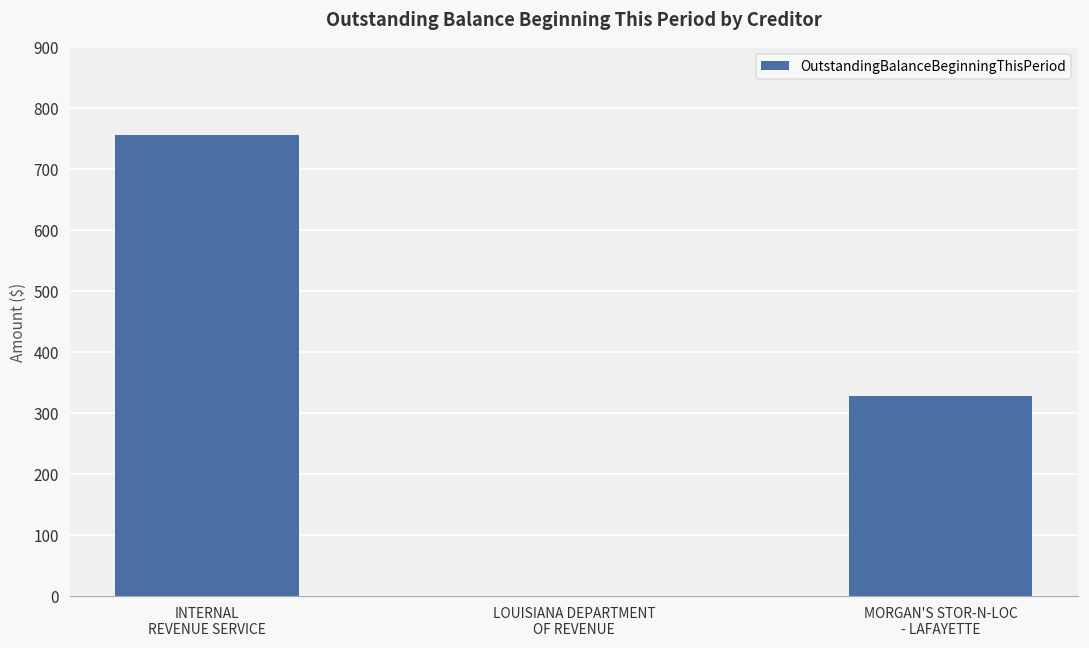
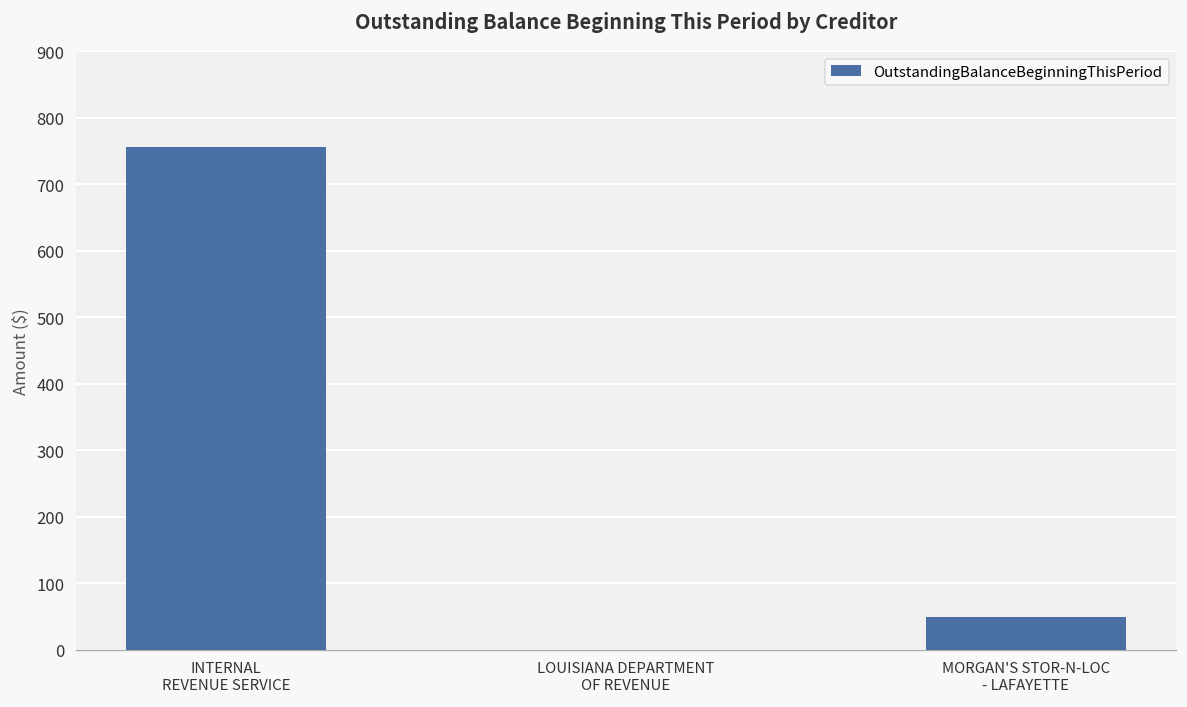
MORGAN'S STOR-N-LOC - LAFAYETTE: 330 -> 50
